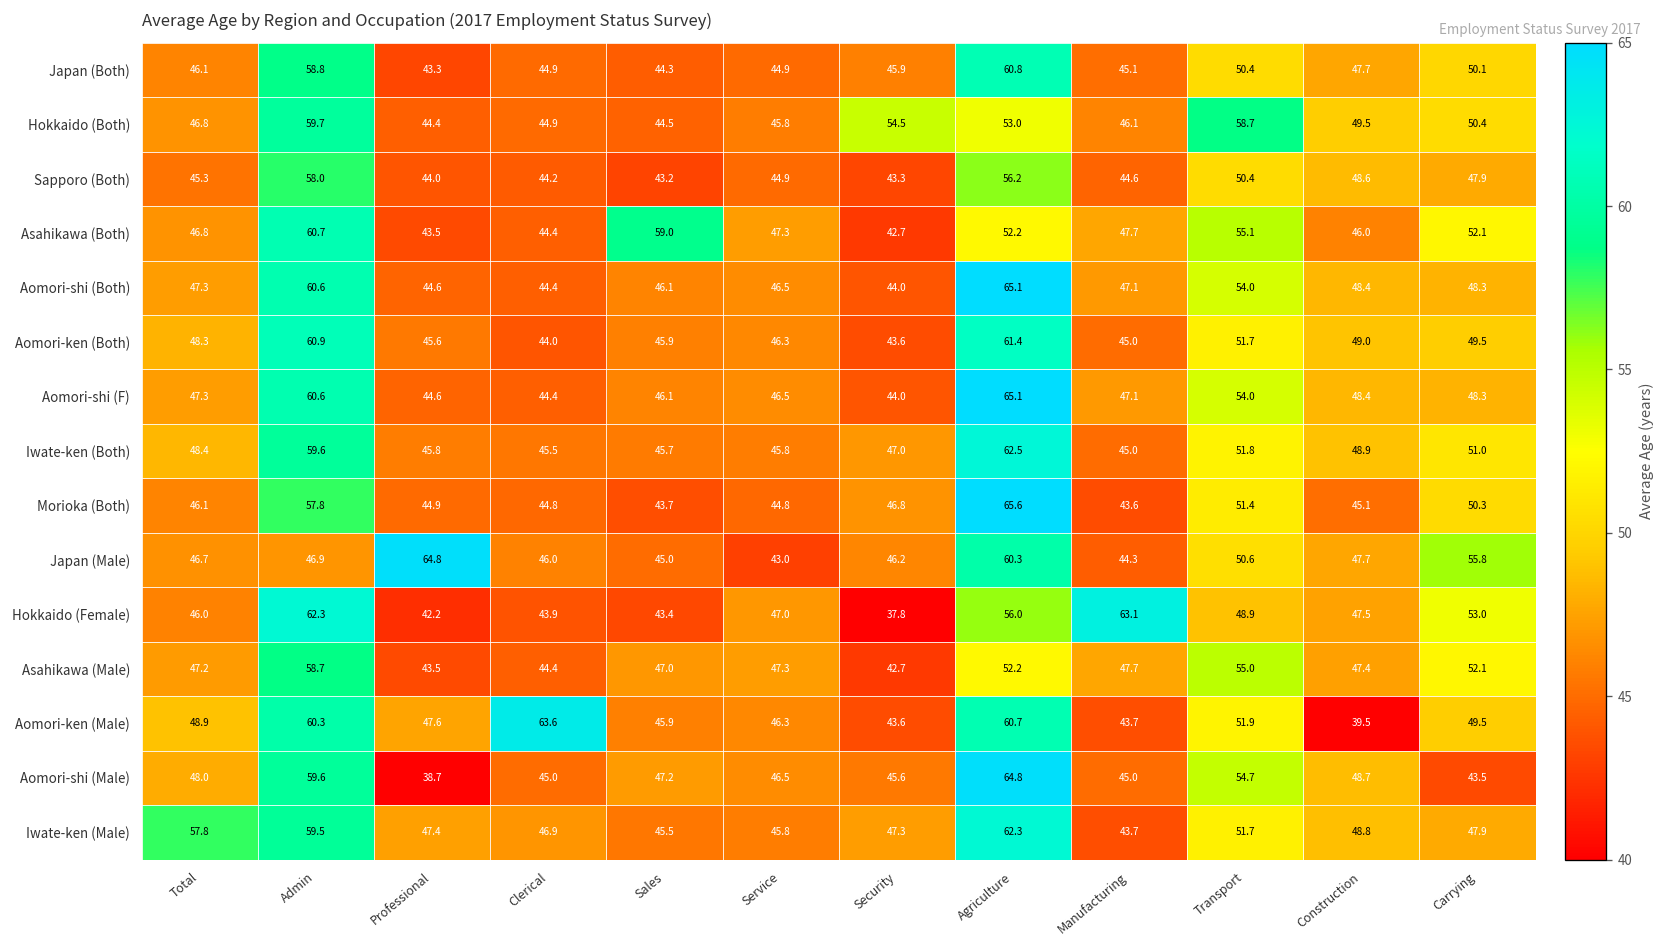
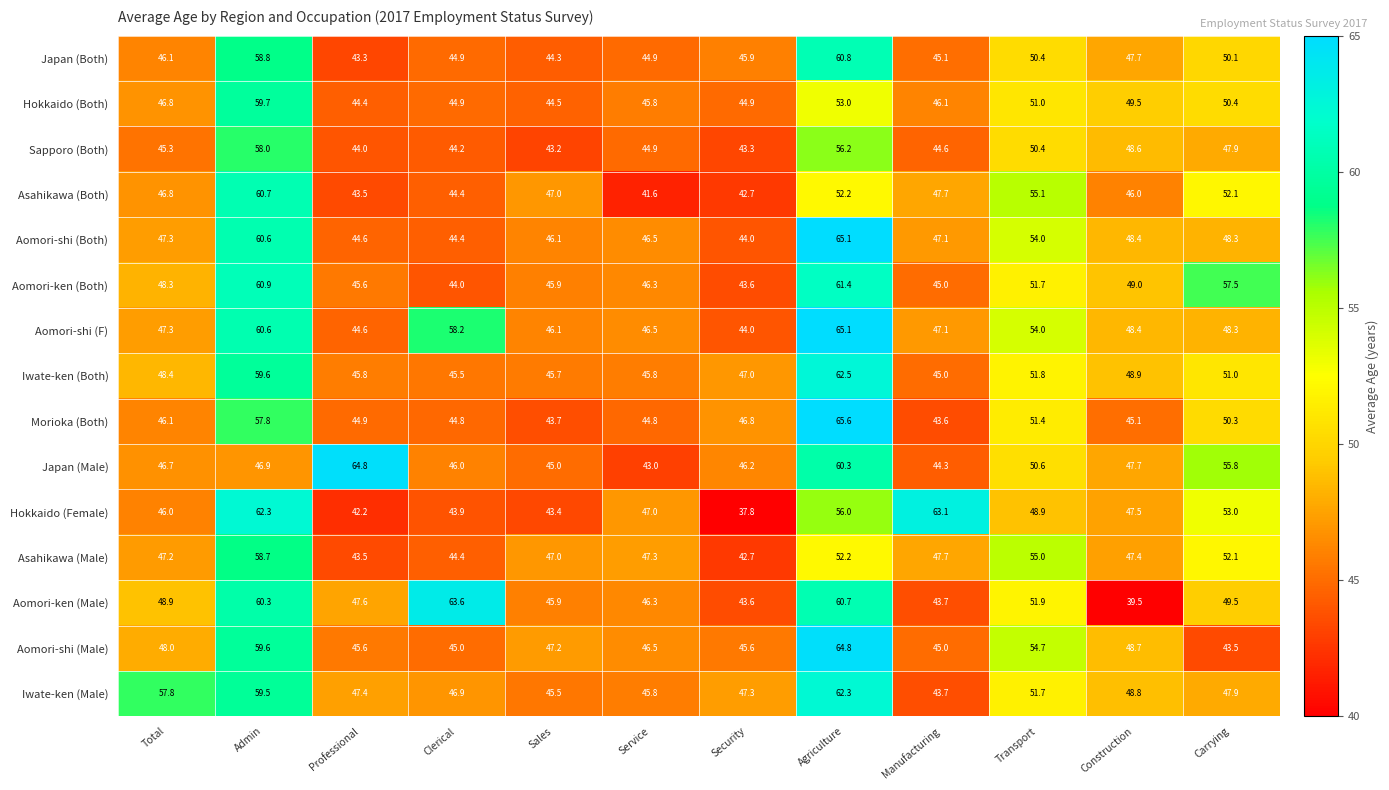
Hokkaido (Both), Security: 54.5 -> 44.9
Hokkaido (Both), Transport: 58.7 -> 51.0
Asahikawa (Both), Sales: 59.0 -> 47.0
Asahikawa (Both), Service: 47.3 -> 41.6
Aomori-ken (Both), Carrying: 49.5 -> 57.5
Aomori-shi (F), Clerical: 44.4 -> 58.2
Aomori-shi (Male), Professional: 38.7 -> 45.6
